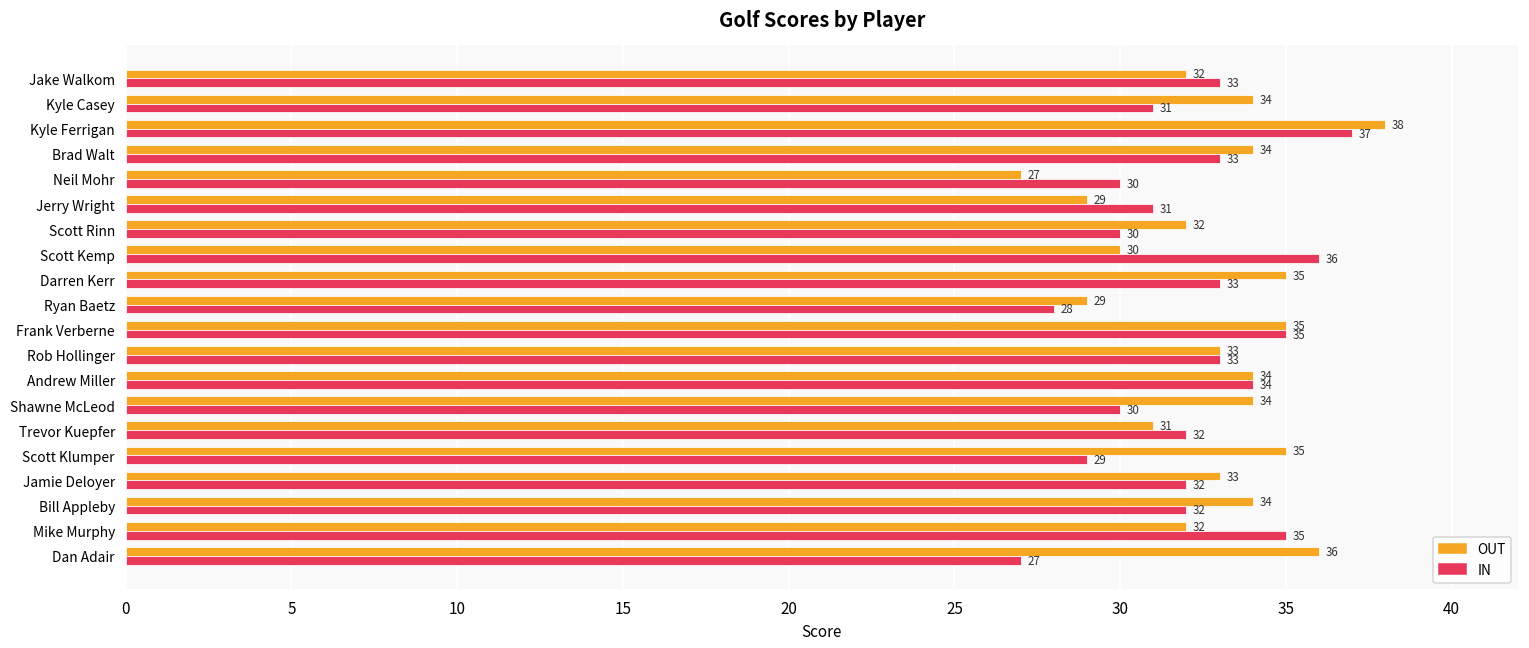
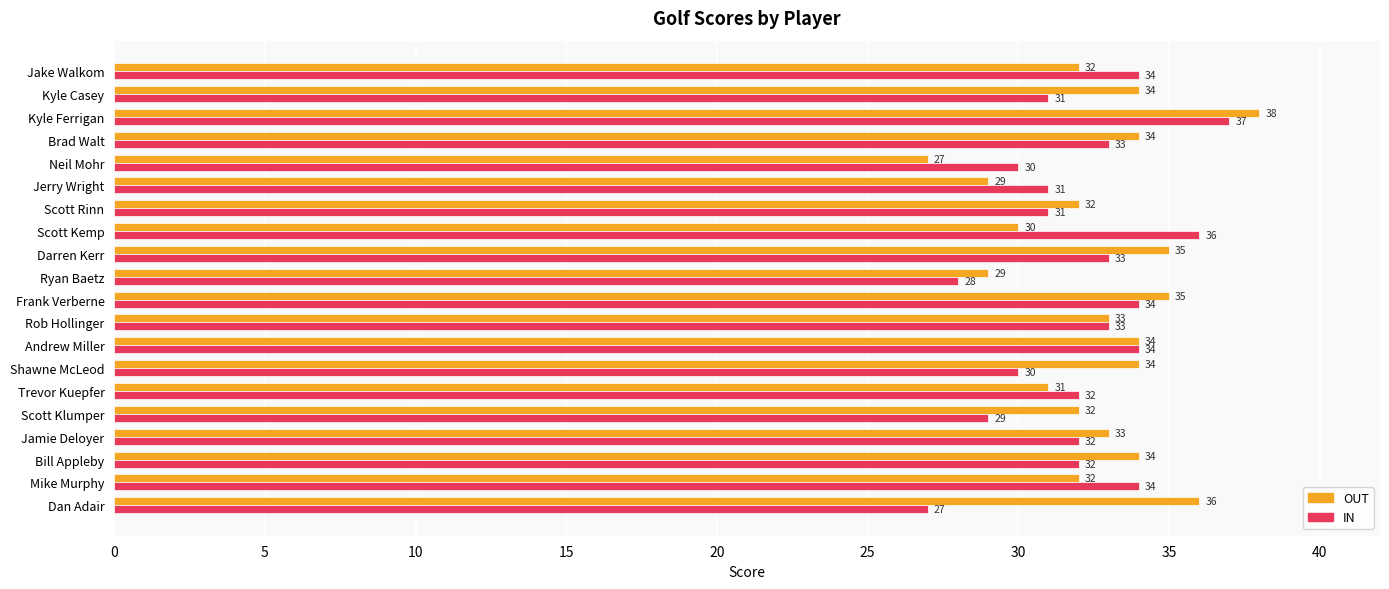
IN, Jake Walkom: 33 -> 34
IN, Scott Rinn: 30 -> 31
IN, Frank Verberne: 35 -> 34
OUT, Scott Klumper: 35 -> 32
IN, Mike Murphy: 35 -> 34
